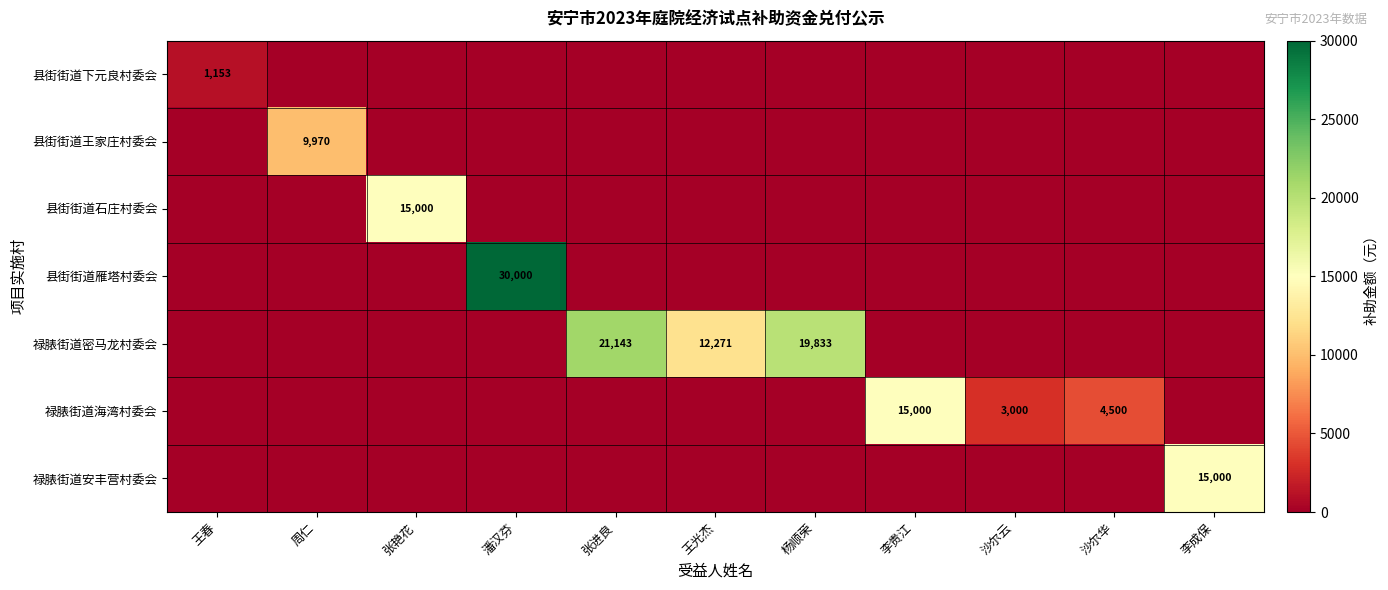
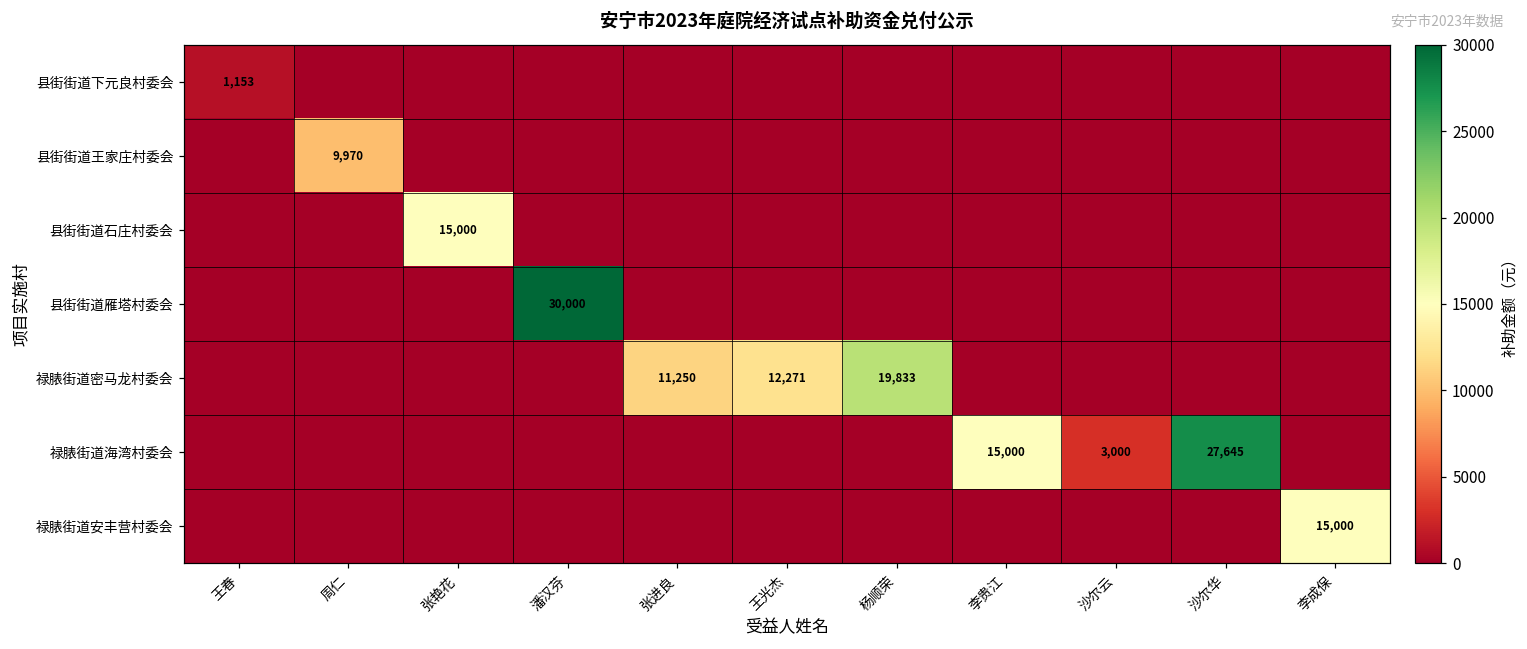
禄脿街道密马龙村委会, 张进良: 21,143 -> 11,250
禄脿街道海湾村委会, 沙尔华: 4,500 -> 27,645
